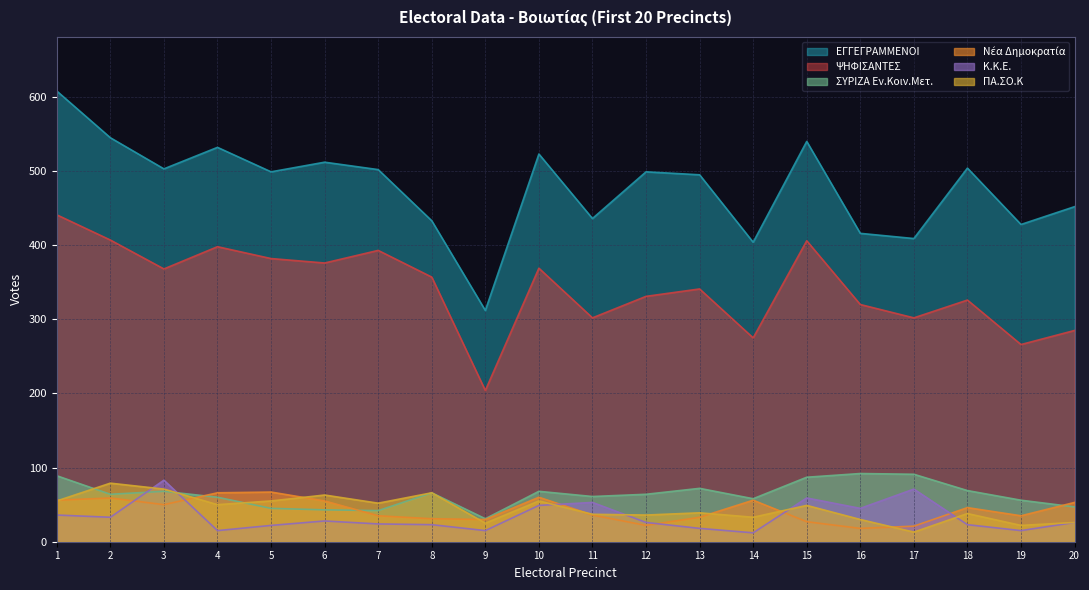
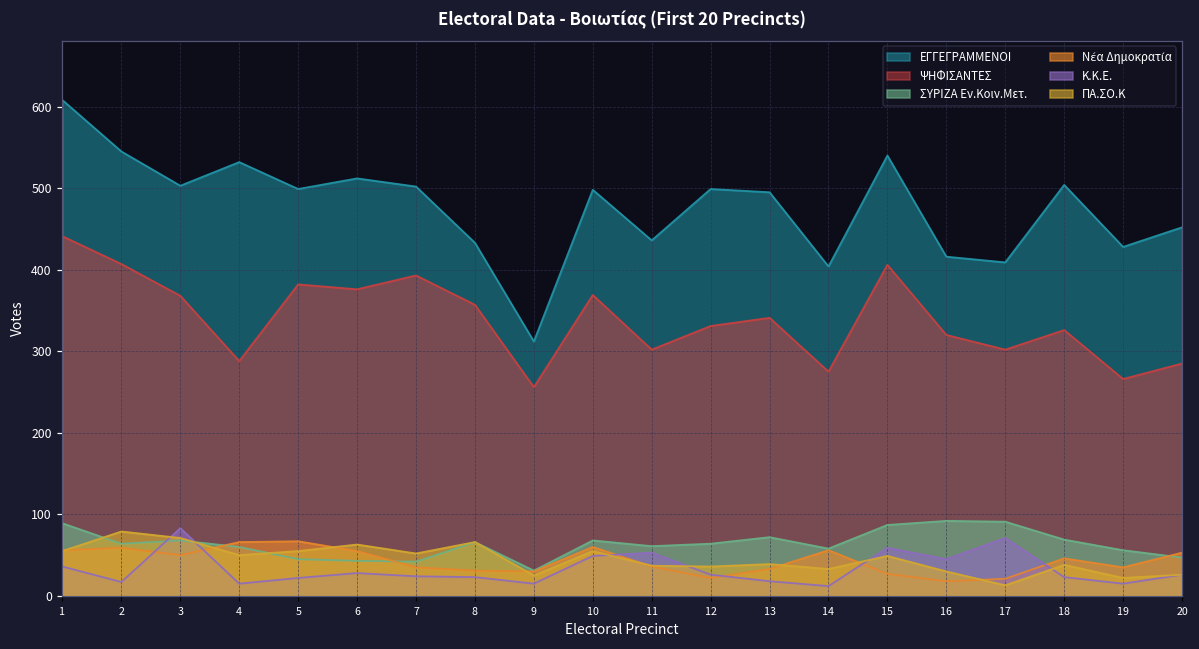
Κ.Κ.Ε., 2: 30 -> 20
ΨΗΦΙΣΑΝΤΕΣ, 4: 400 -> 290
ΨΗΦΙΣΑΝΤΕΣ, 9: 200 -> 260
ΕΓΓΕΓΡΑΜΜΕΝΟΙ, 10: 520 -> 500
